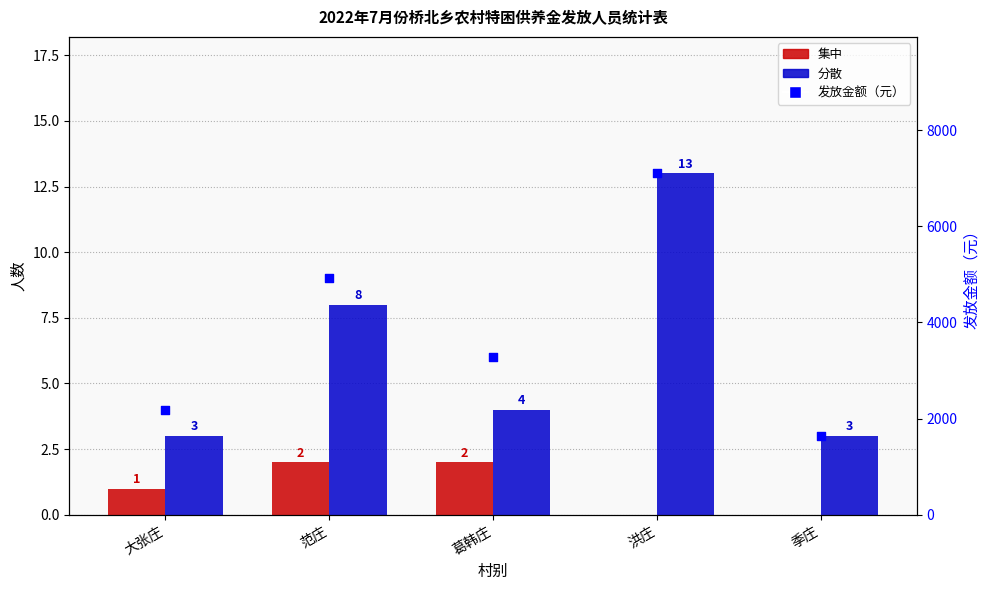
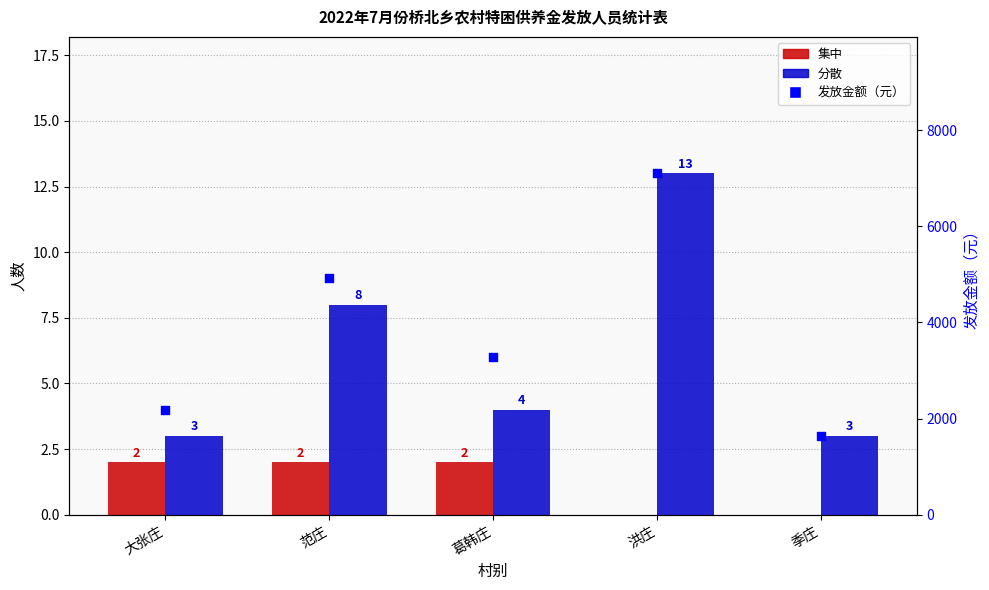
集中, 大张庄: 1 -> 2
